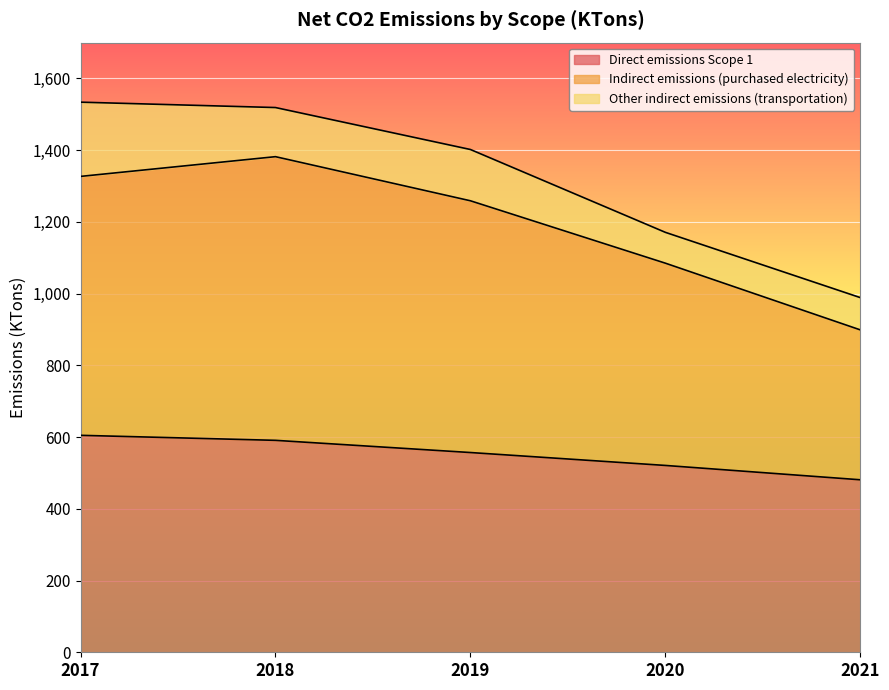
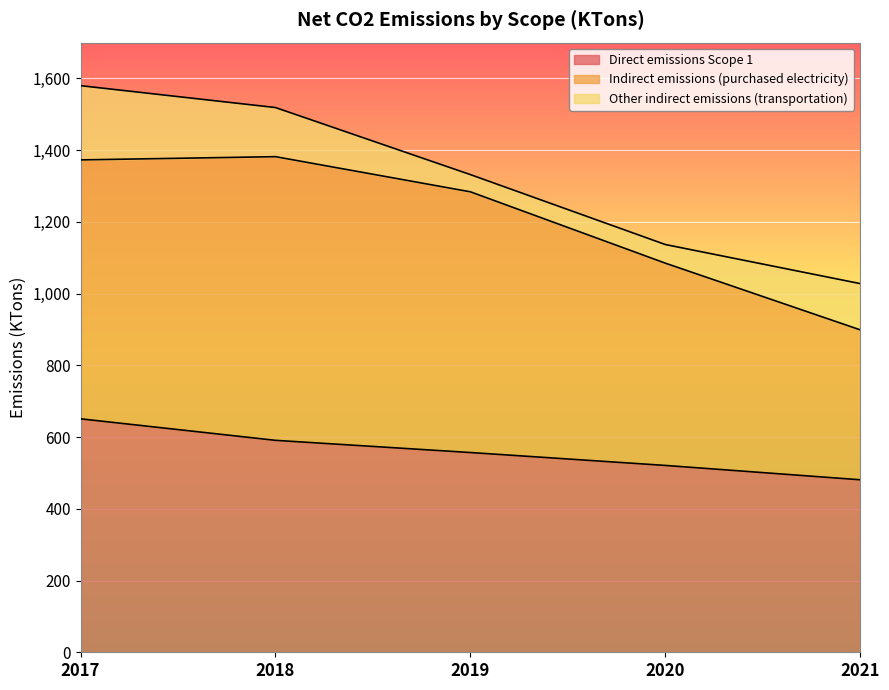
Direct emissions Scope 1, 2017: 610 -> 650
Indirect emissions (purchased electricity), 2019: 700 -> 730
Other indirect emissions (transportation), 2019: 140 -> 50
Other indirect emissions (transportation), 2020: 90 -> 50
Other indirect emissions (transportation), 2021: 90 -> 130
